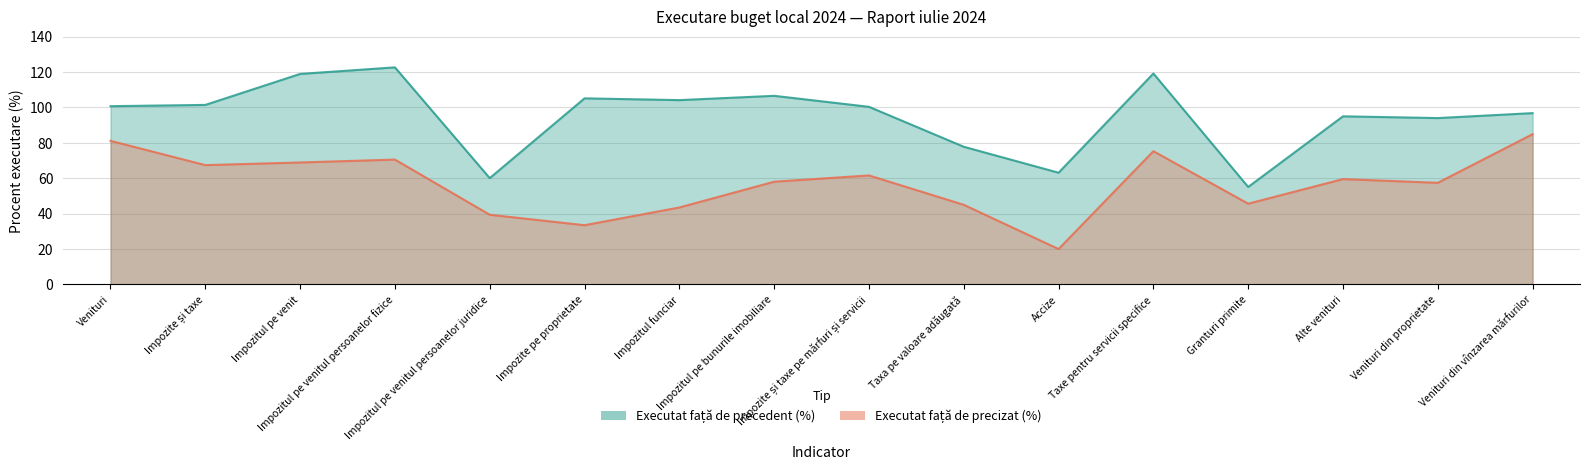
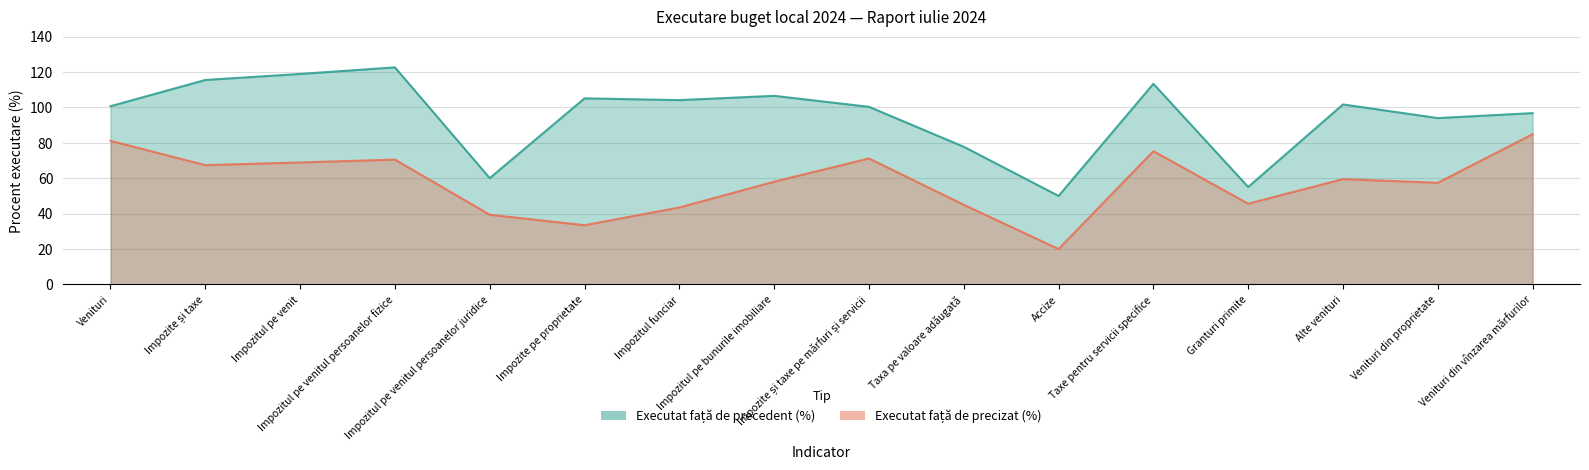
Executat față de precedent (%), Impozite și taxe: 101 -> 115
Executat față de precizat (%), Impozite și taxe pe mărfuri și servicii: 62 -> 71
Executat față de precedent (%), Accize: 63 -> 50
Executat față de precedent (%), Taxe pentru servicii specifice: 119 -> 113
Executat față de precedent (%), Alte venituri: 95 -> 102
